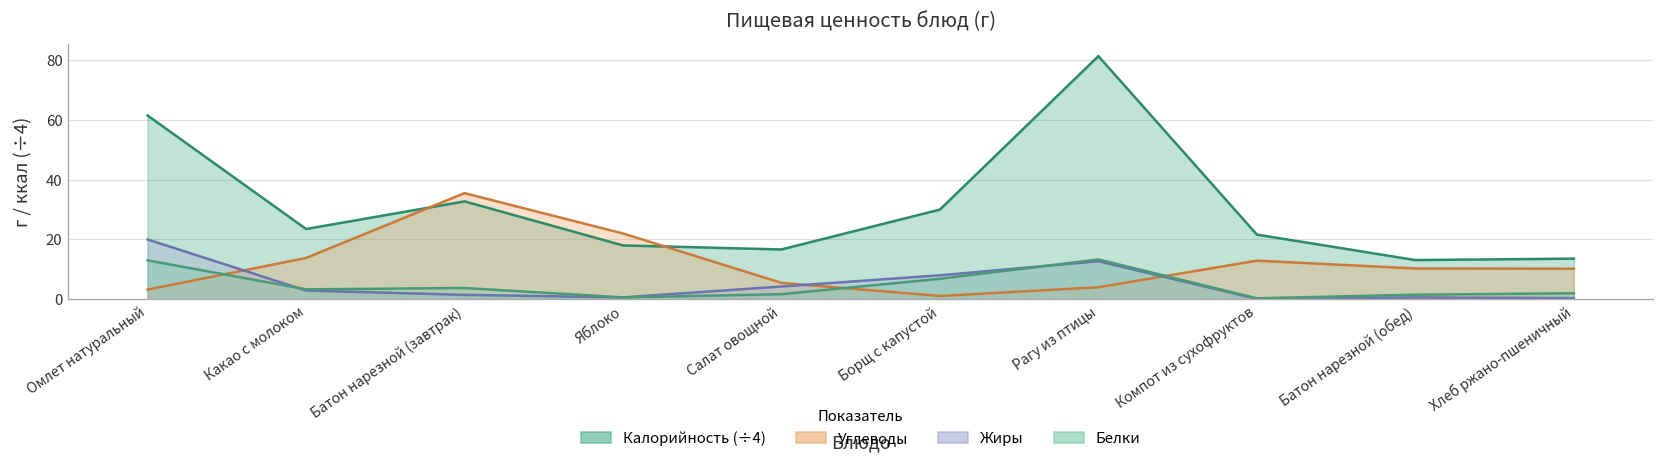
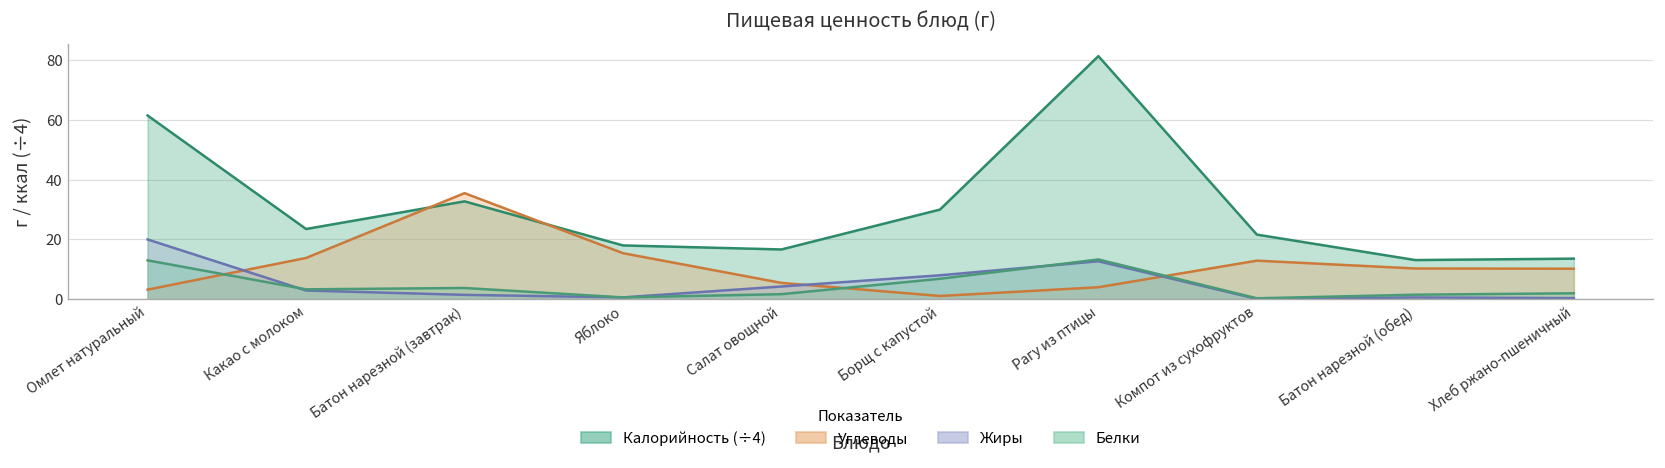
Углеводы, Яблоко: 22 -> 15
